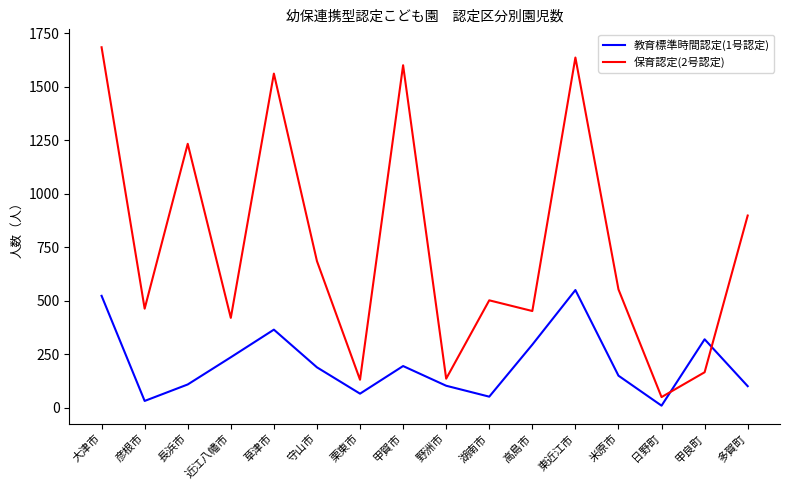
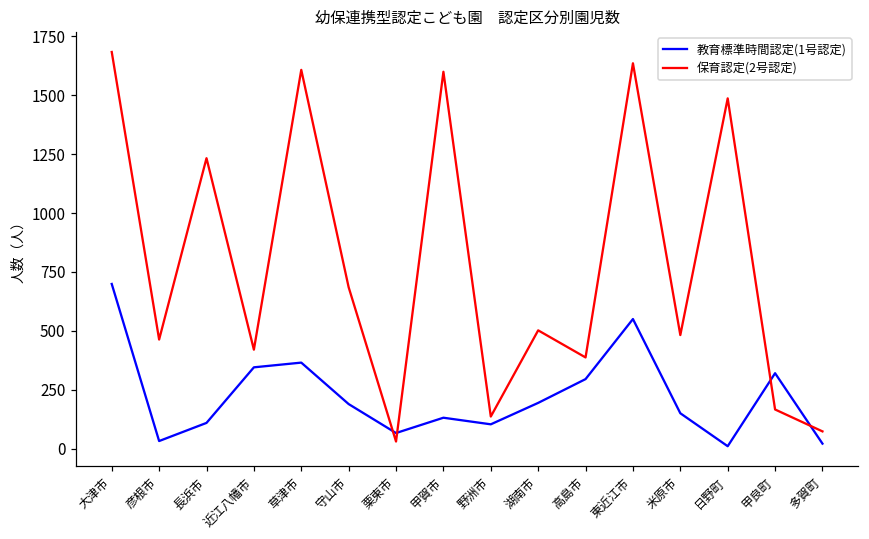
教育標準時間認定(1号認定), 大津市: 520 -> 700
教育標準時間認定(1号認定), 近江八幡市: 240 -> 350
保育認定(2号認定), 草津市: 1560 -> 1610
保育認定(2号認定), 栗東市: 130 -> 30
教育標準時間認定(1号認定), 甲賀市: 200 -> 130
教育標準時間認定(1号認定), 湖南市: 50 -> 190
保育認定(2号認定), 高島市: 450 -> 390
保育認定(2号認定), 米原市: 550 -> 480
保育認定(2号認定), 日野町: 50 -> 1490
教育標準時間認定(1号認定), 多賀町: 100 -> 20
保育認定(2号認定), 多賀町: 900 -> 70
